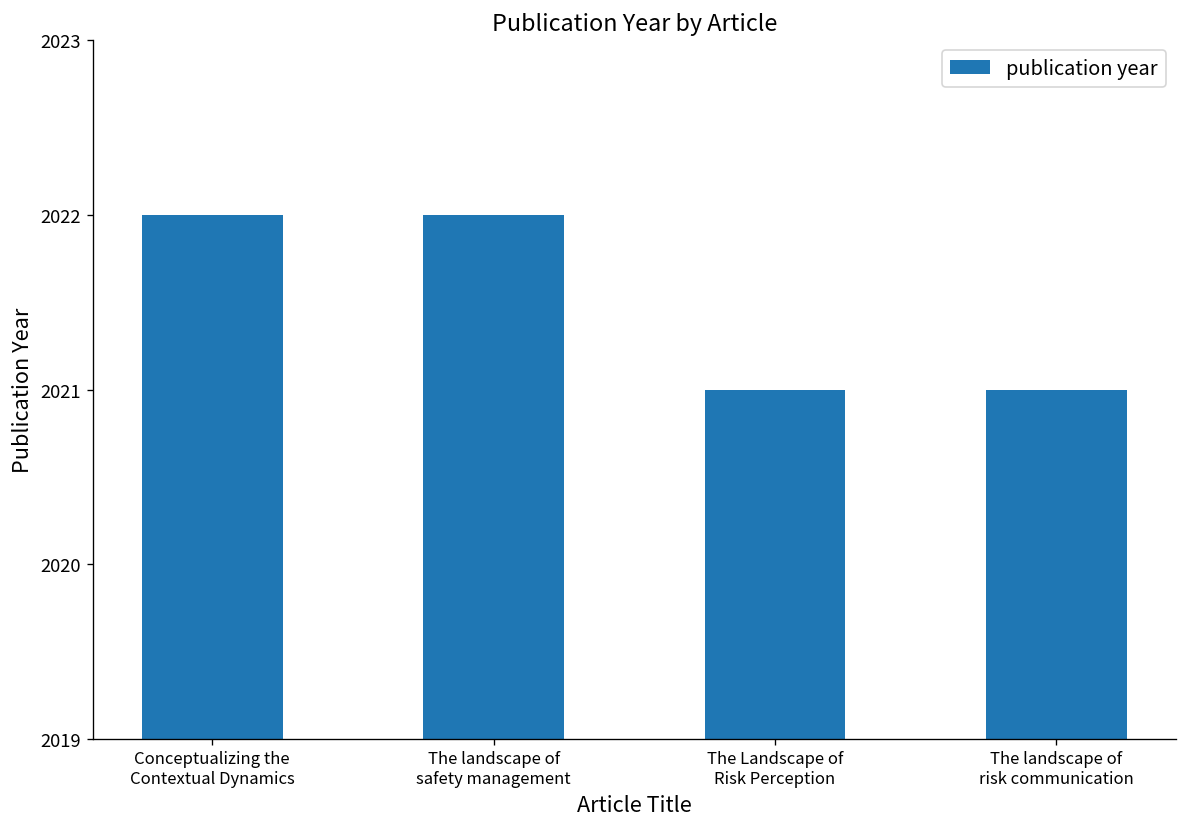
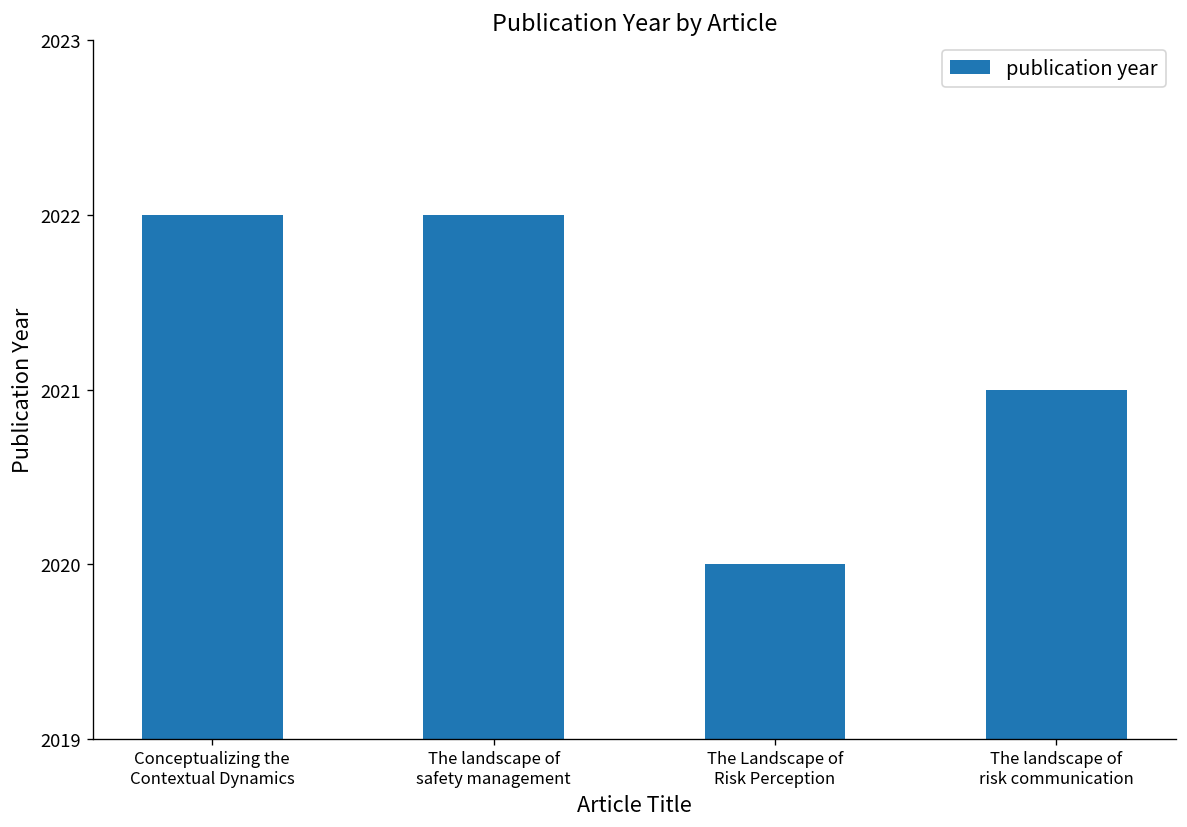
The Landscape of Risk Perception: 2021 -> 2020
